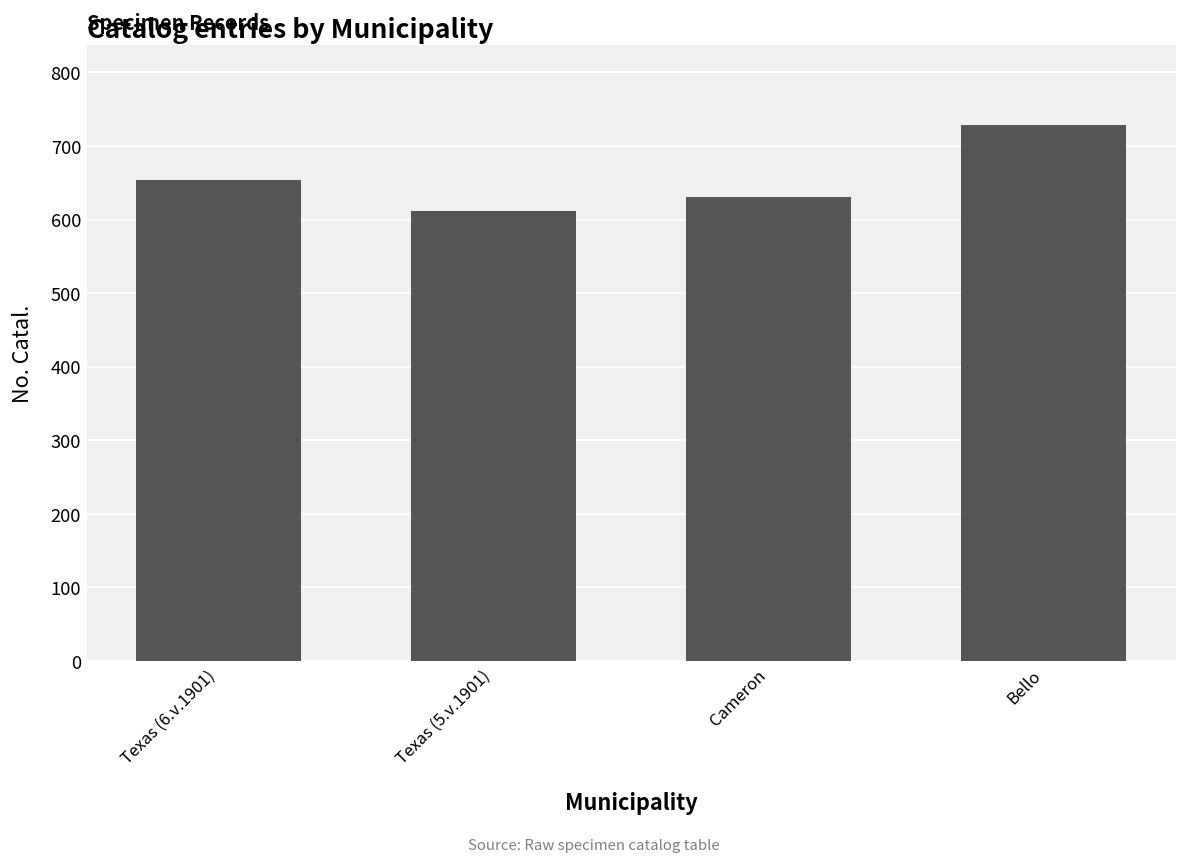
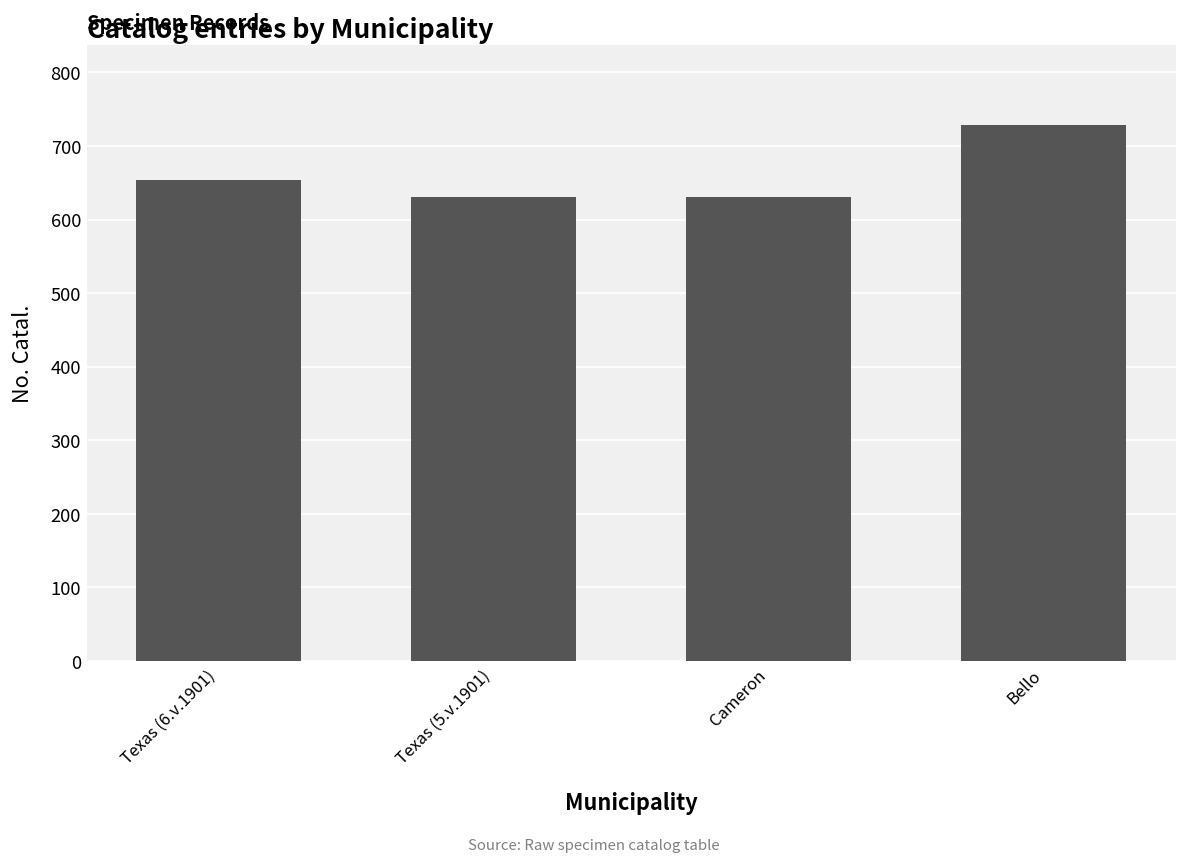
Texas (5.v.1901): 610 -> 630
